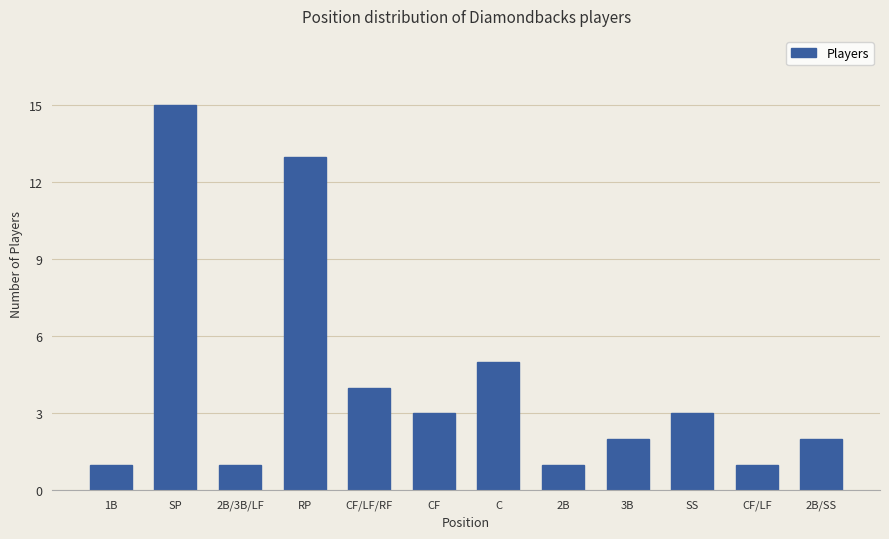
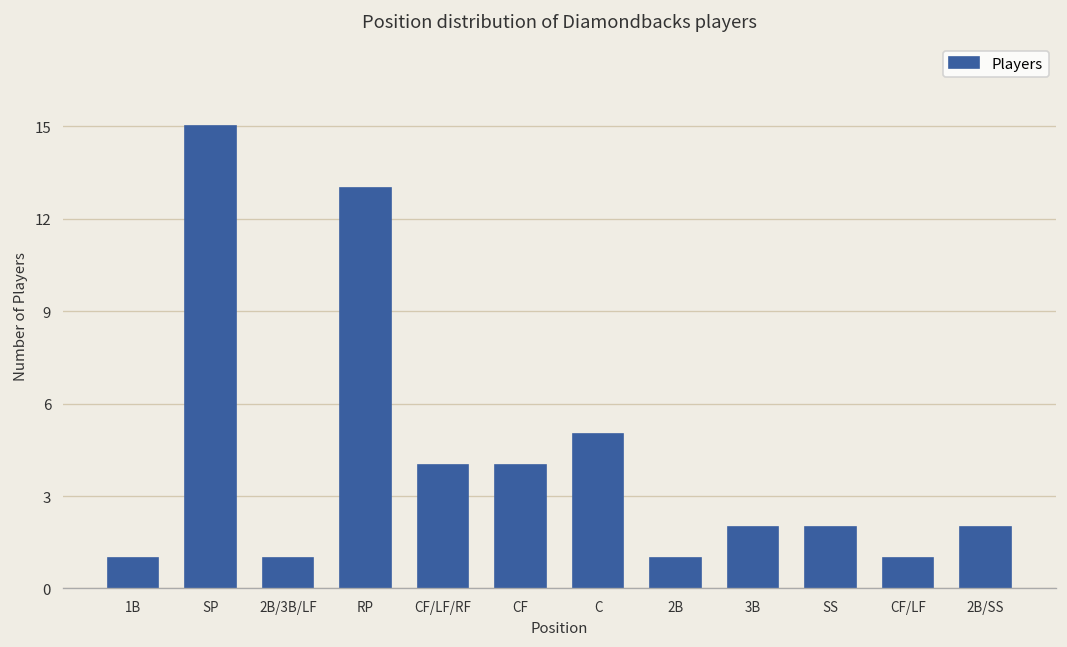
CF: 3 -> 4
SS: 3 -> 2
